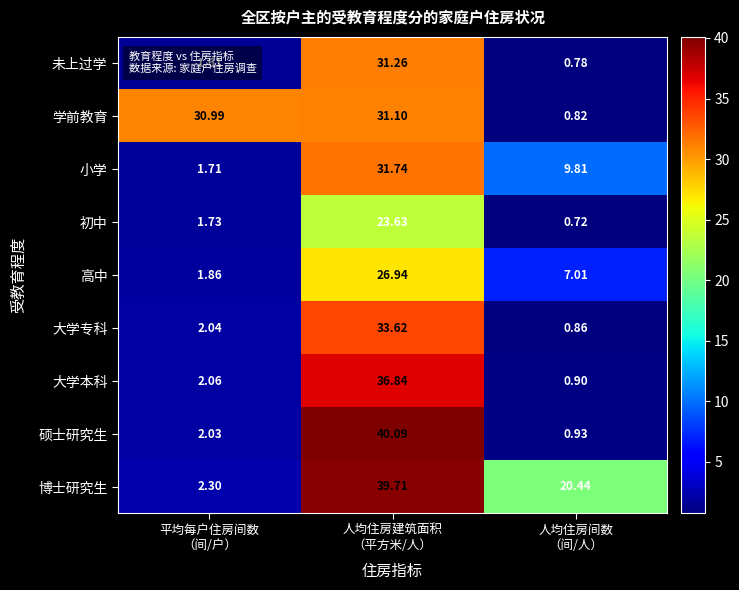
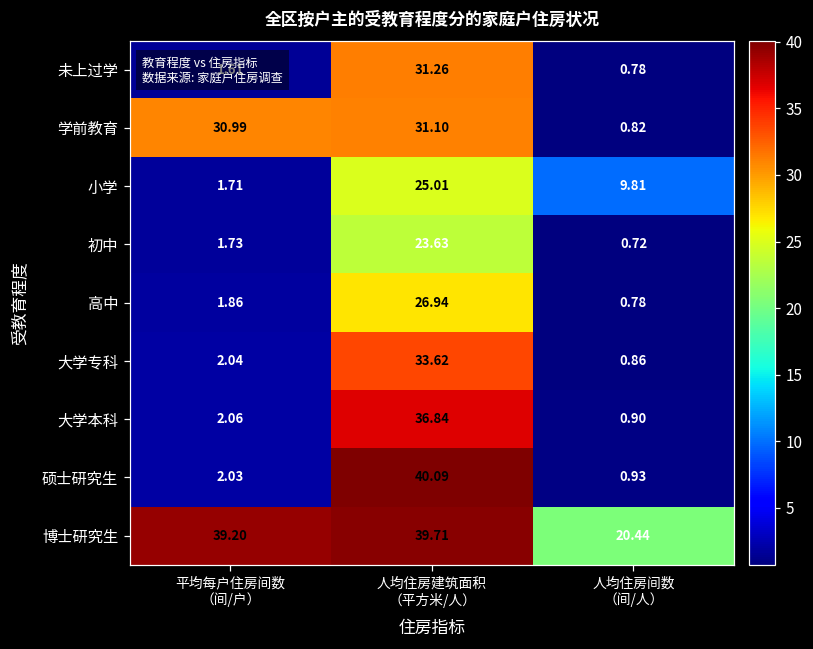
小学, 人均住房建筑面积 （平方米/人）: 31.74 -> 25.01
高中, 人均住房间数 （间/人）: 7.01 -> 0.78
博士研究生, 平均每户住房间数 （间/户）: 2.30 -> 39.20
